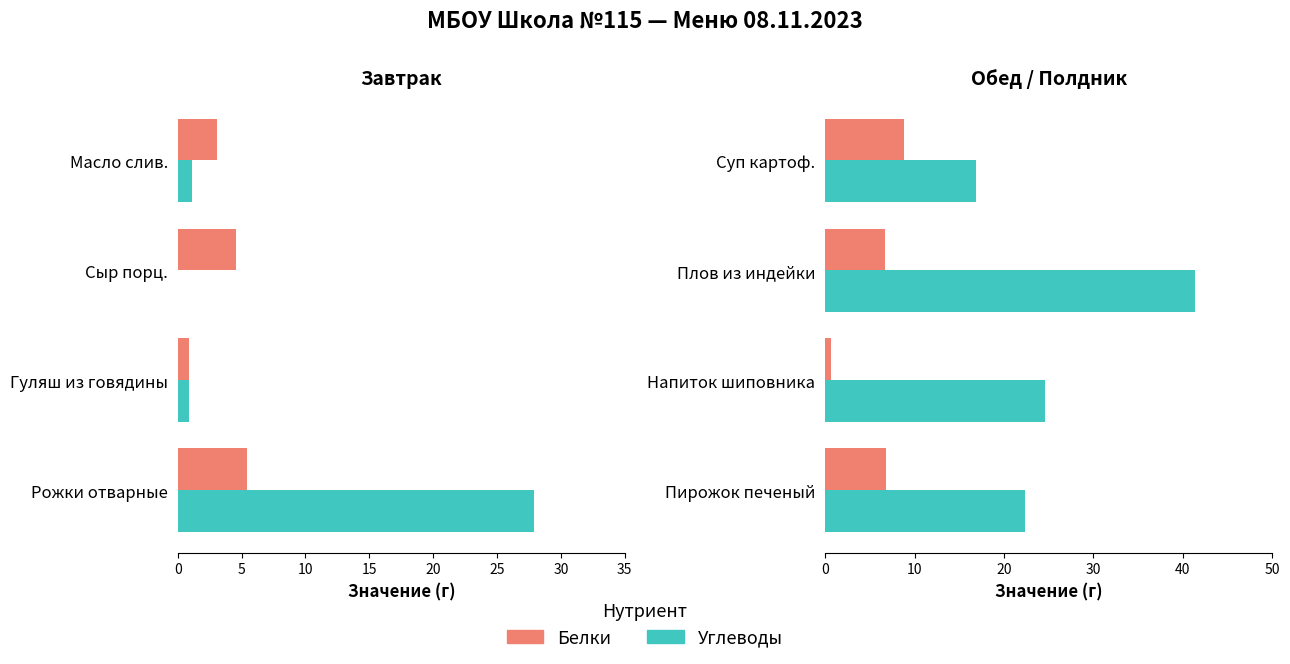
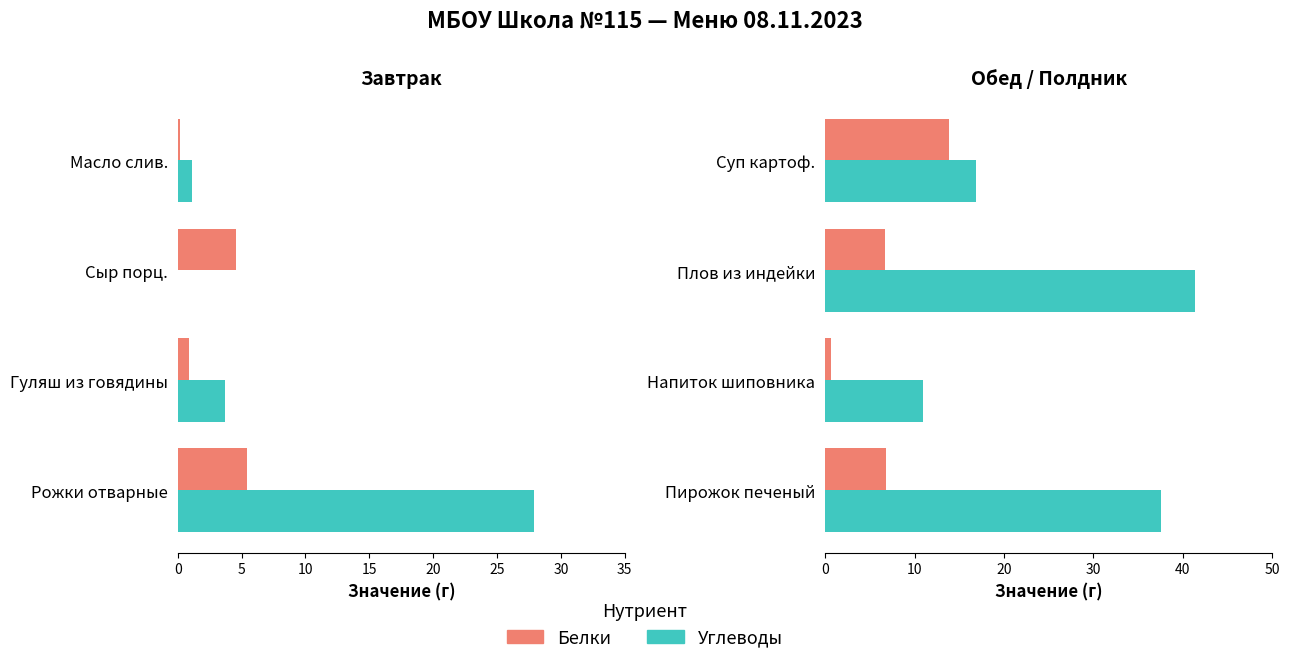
Завтрак, Белки, Масло слив.: 3.1 -> 0.2
Завтрак, Углеводы, Гуляш из говядины: 0.9 -> 3.7
Обед / Полдник, Белки, Суп картоф.: 9 -> 14
Обед / Полдник, Углеводы, Напиток шиповника: 25 -> 11
Обед / Полдник, Углеводы, Пирожок печеный: 22 -> 38
